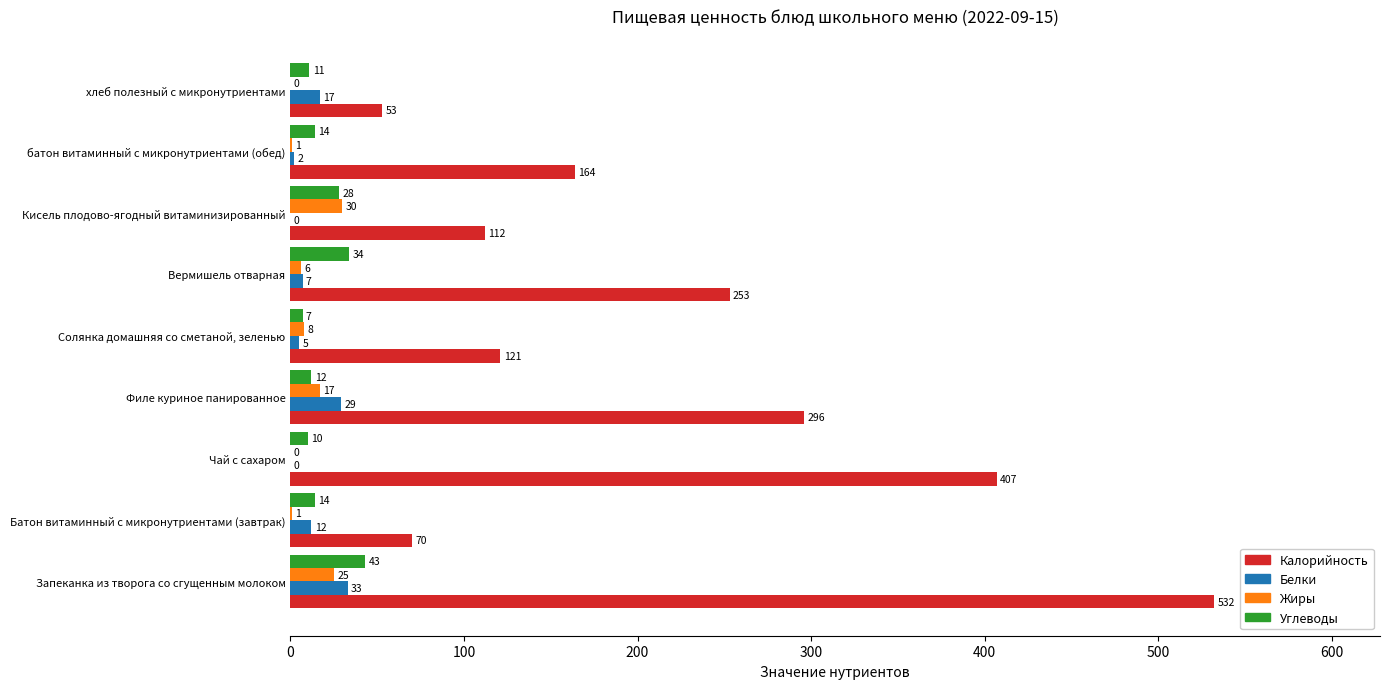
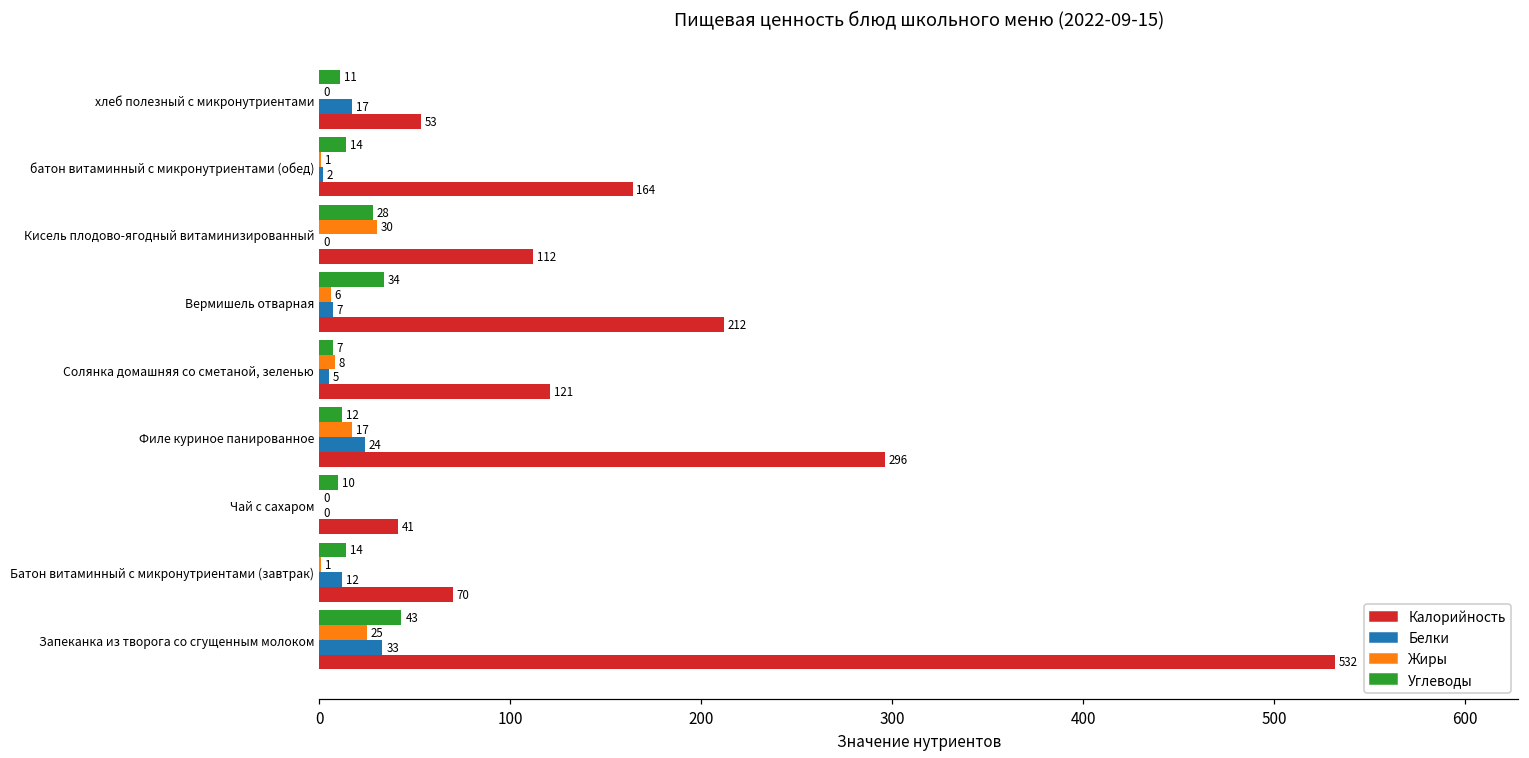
Калорийность, Вермишель отварная: 253 -> 212
Белки, Филе куриное панированное: 29 -> 24
Калорийность, Чай с сахаром: 407 -> 41
